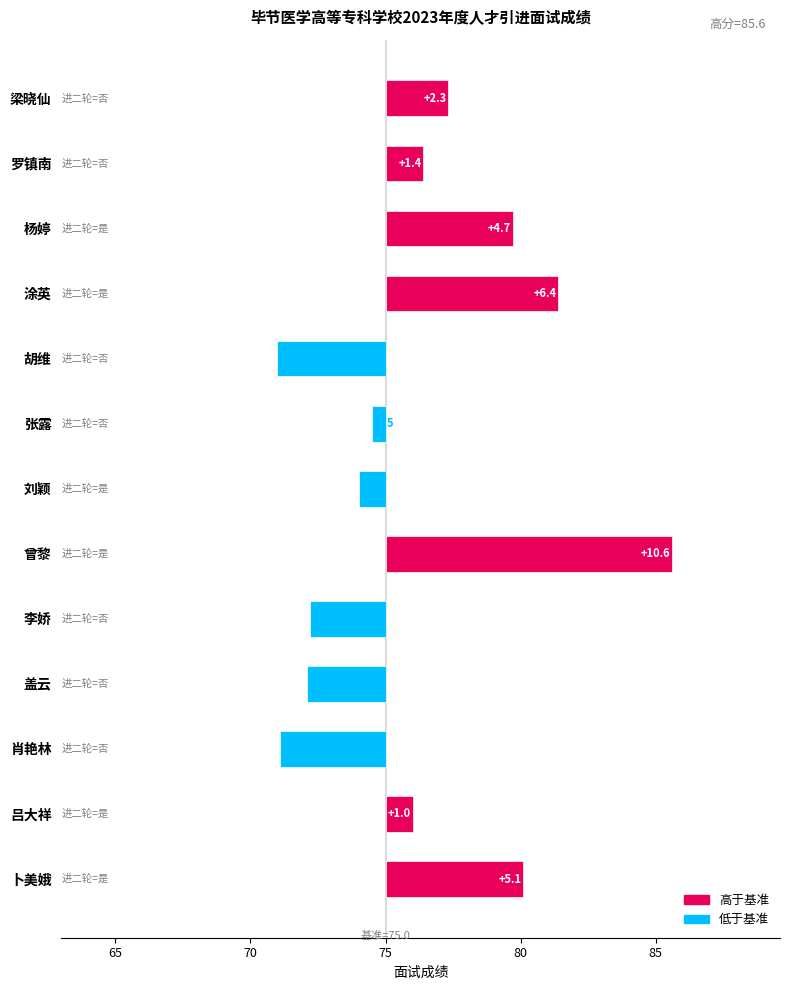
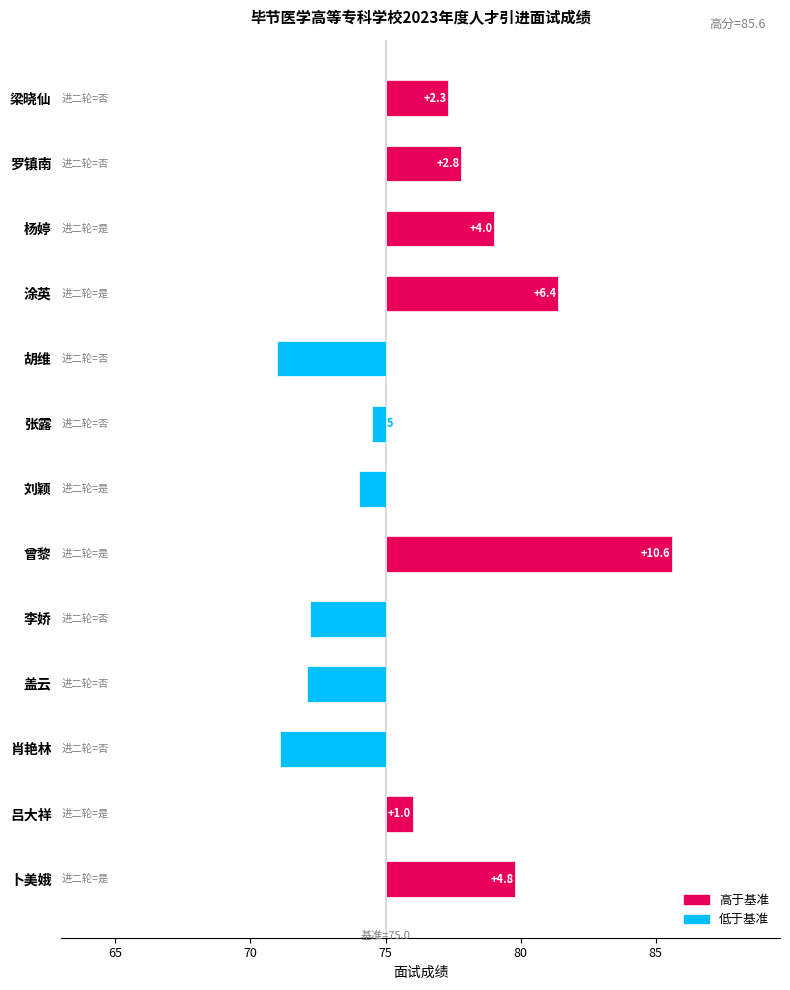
罗镇南: +1.4 -> +2.8
杨婷: +4.7 -> +4.0
卜美娥: +5.1 -> +4.8
